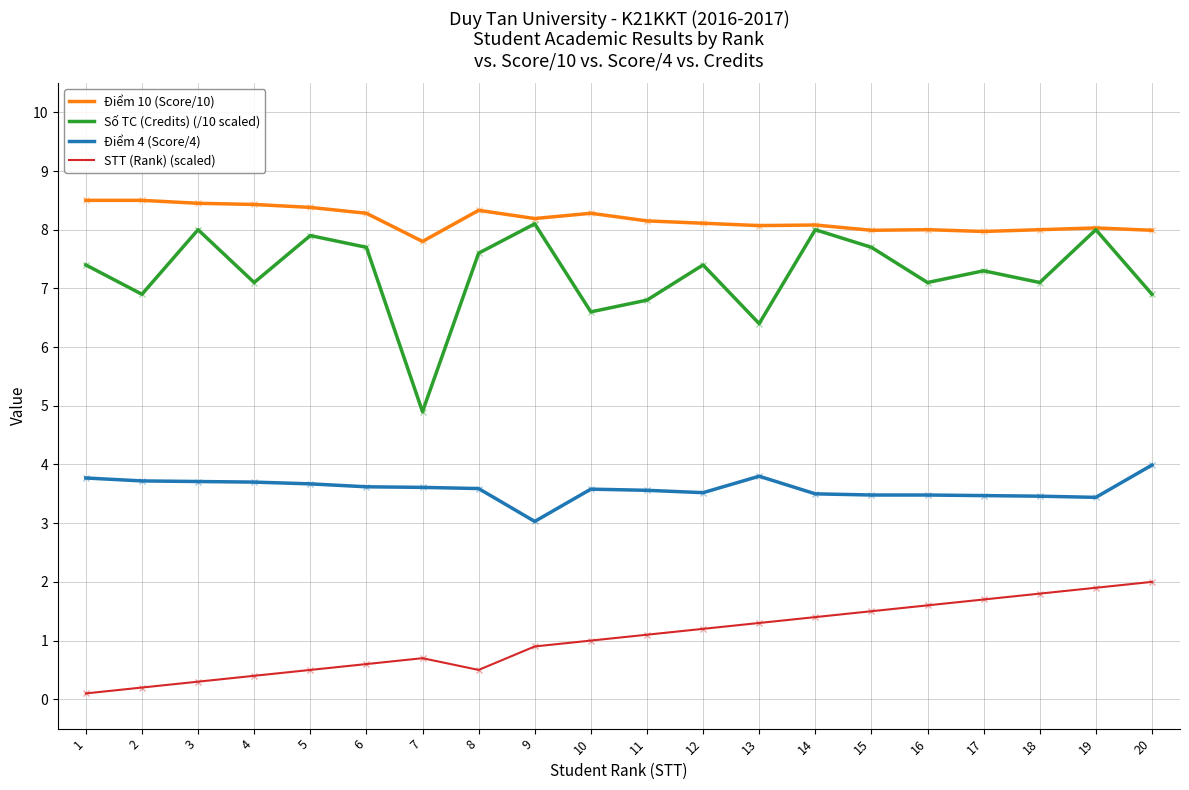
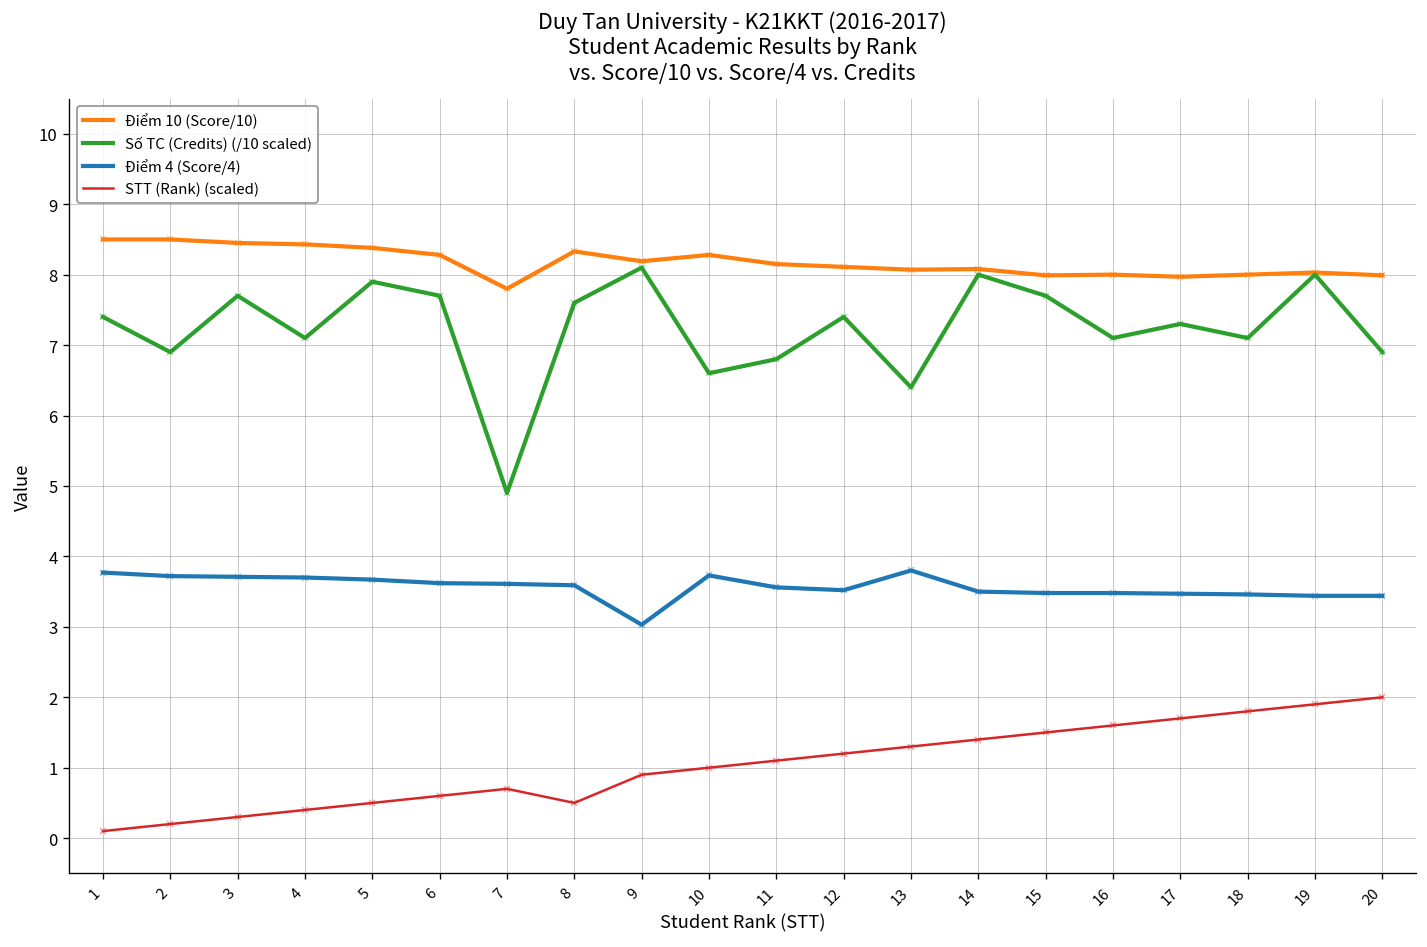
Số TC (Credits) (/10 scaled), 3: 8.0 -> 7.7
Điểm 4 (Score/4), 10: 3.6 -> 3.7
Điểm 4 (Score/4), 20: 4.0 -> 3.4
